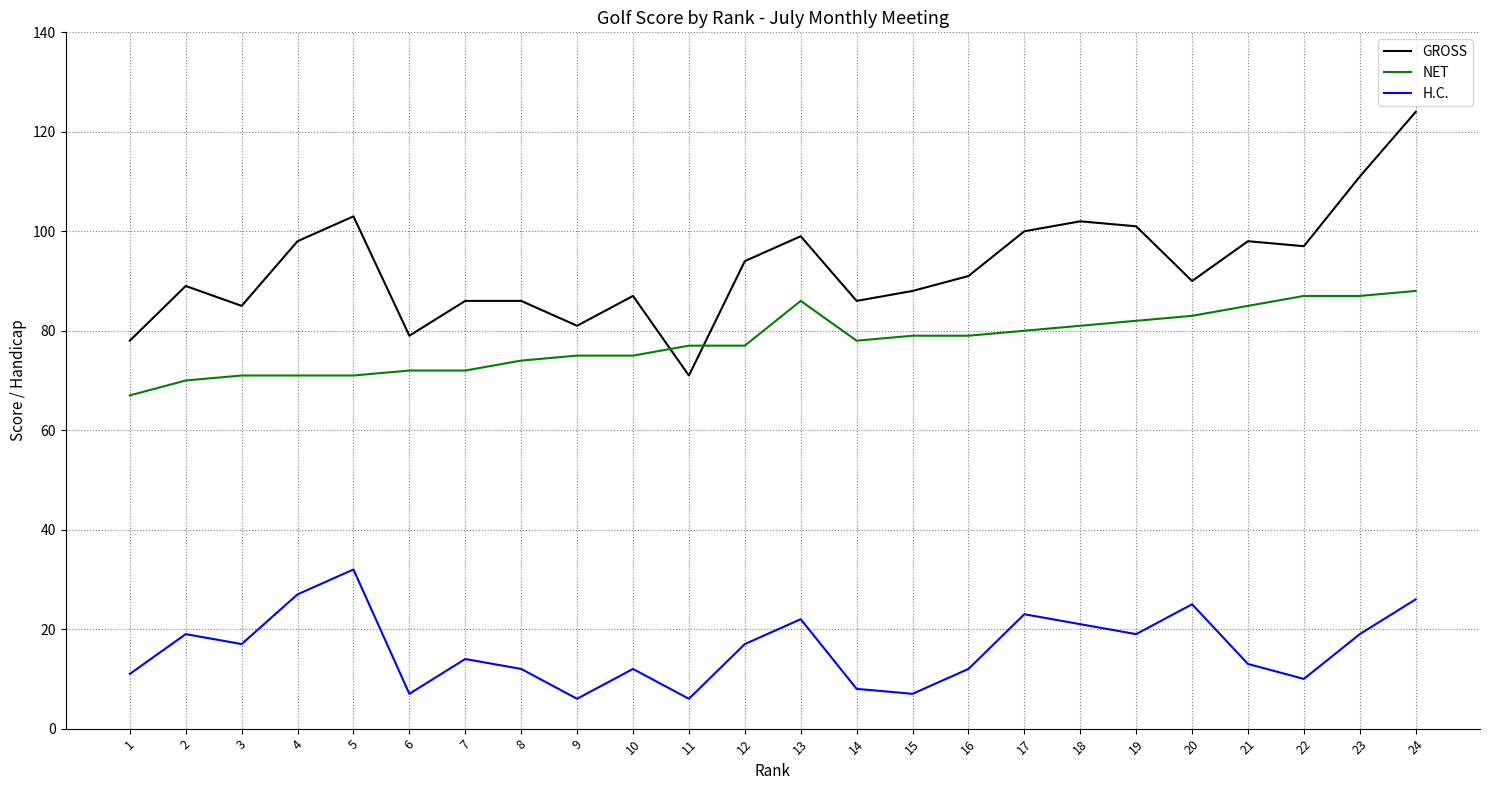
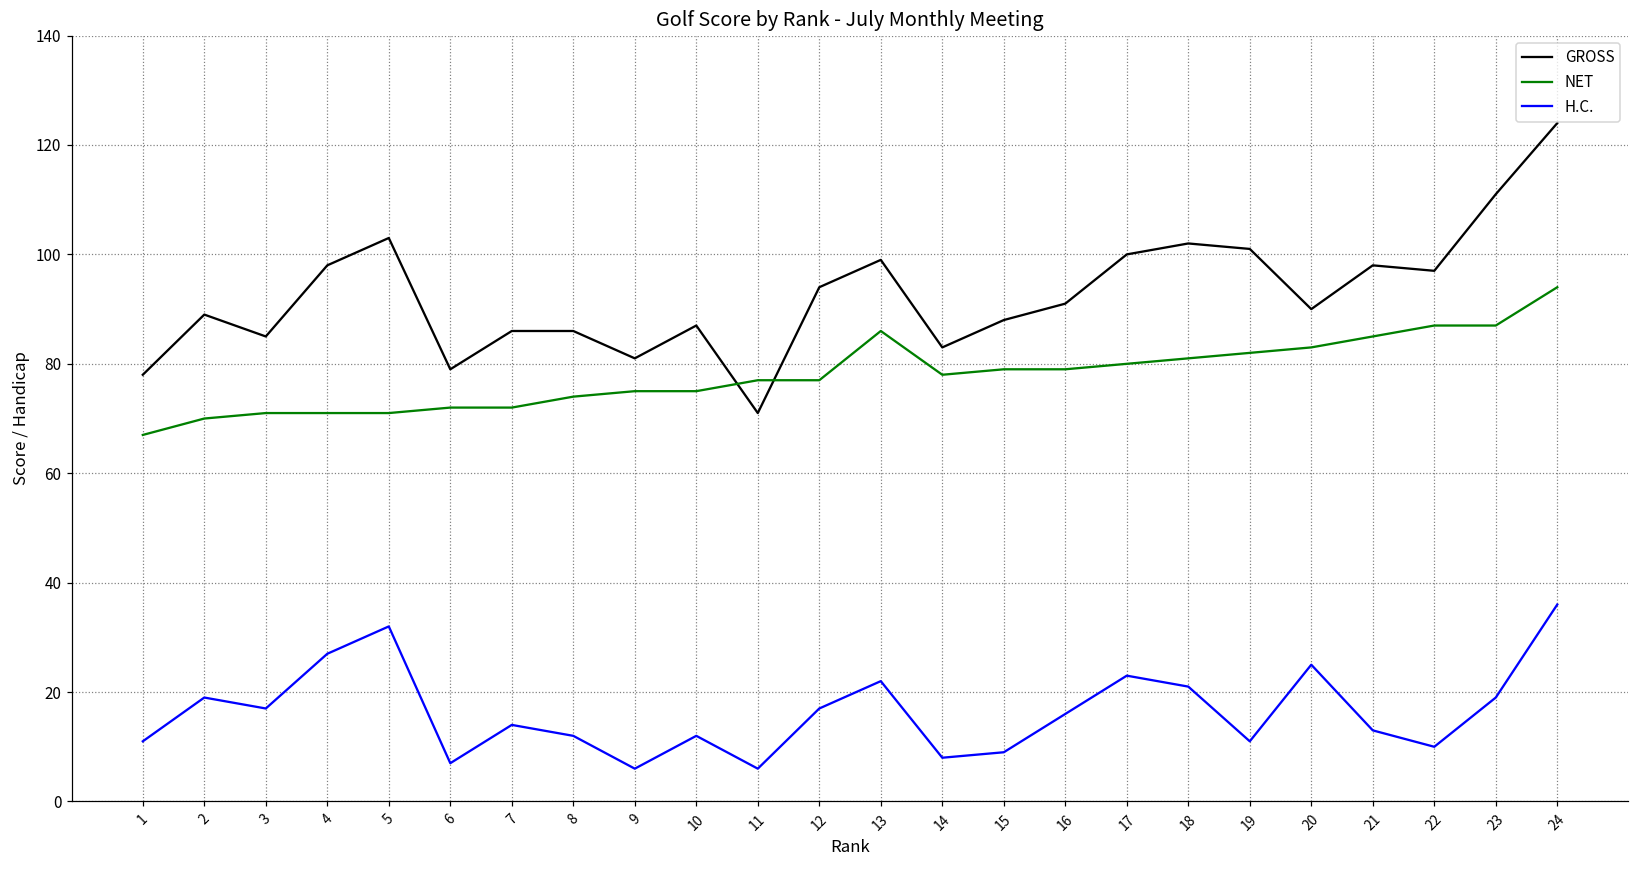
GROSS, 14: 86 -> 83
H.C., 15: 7 -> 9
H.C., 16: 12 -> 16
H.C., 19: 19 -> 11
NET, 24: 88 -> 94
H.C., 24: 26 -> 36
